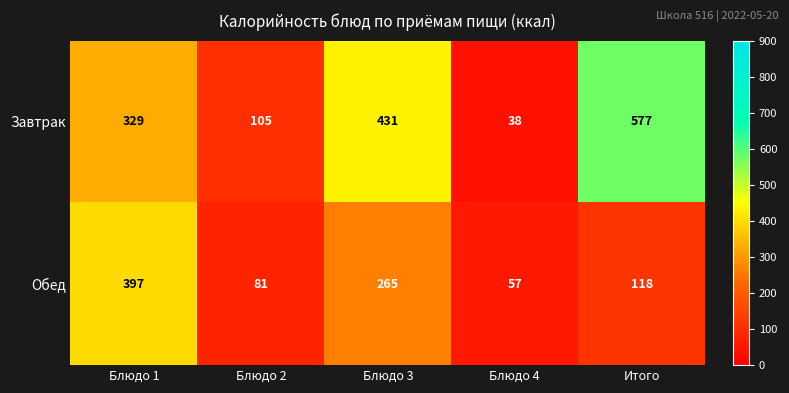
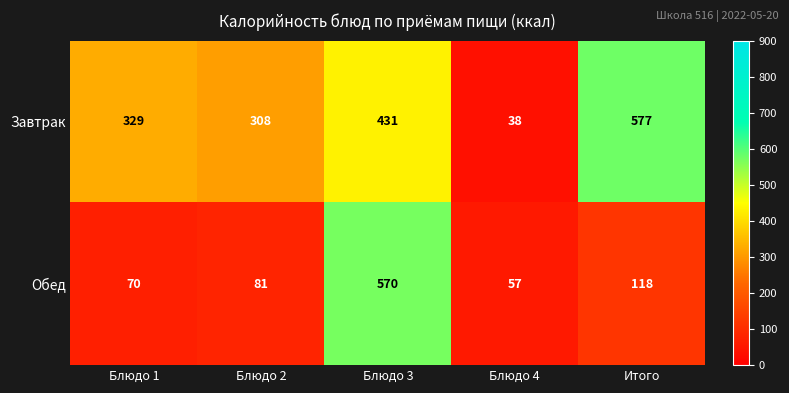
Завтрак, Блюдо 2: 105 -> 308
Обед, Блюдо 1: 397 -> 70
Обед, Блюдо 3: 265 -> 570
